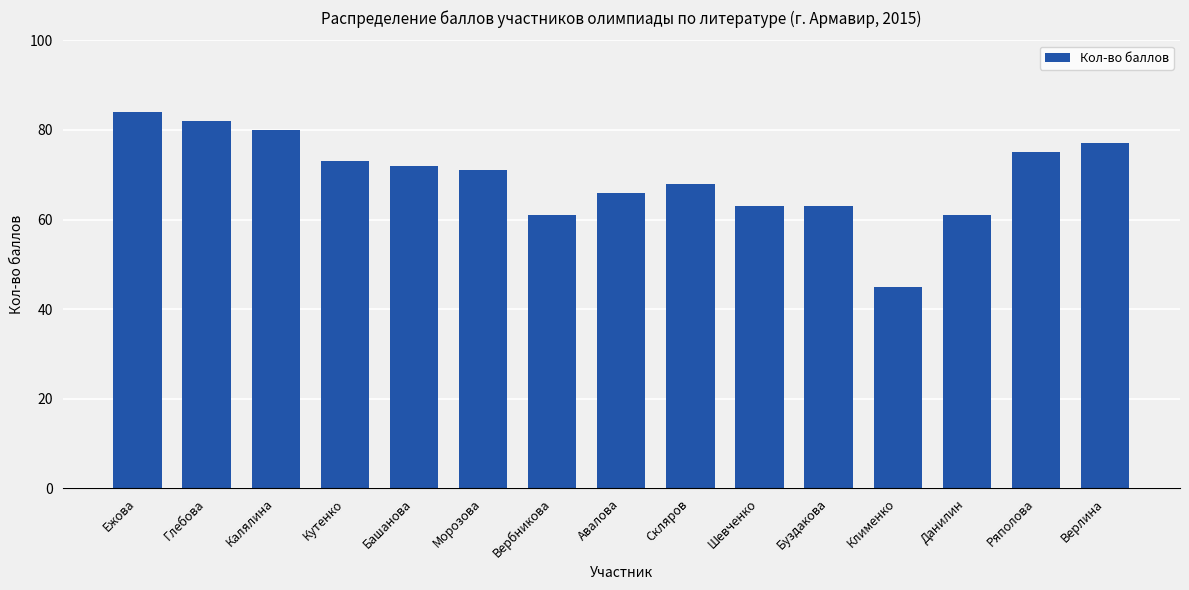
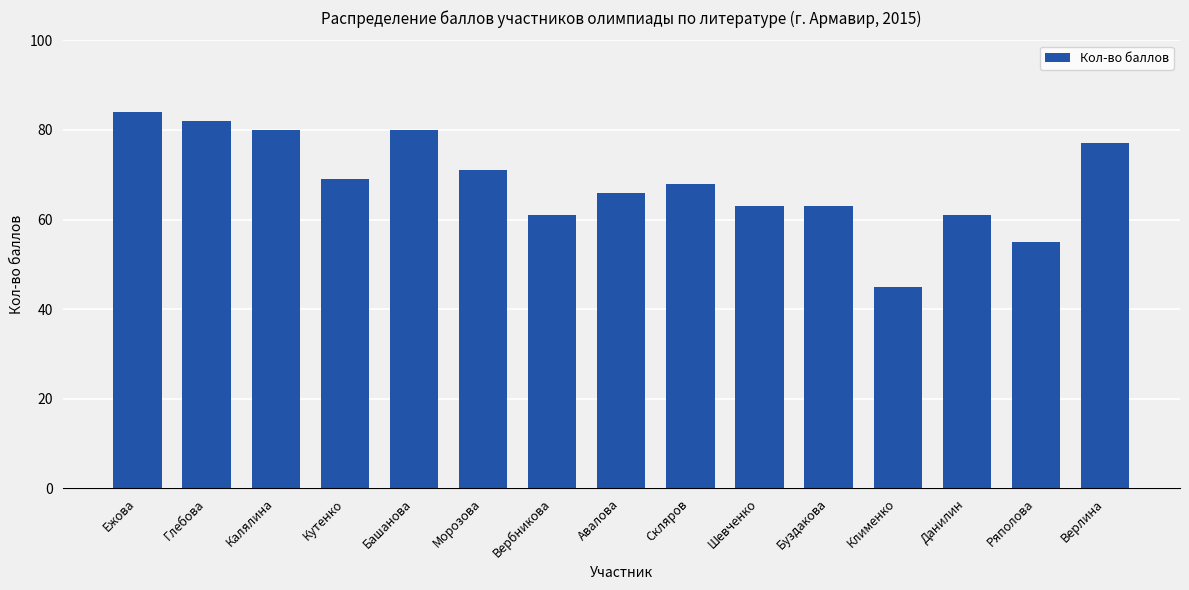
Кутенко: 73 -> 69
Башанова: 72 -> 80
Ряполова: 75 -> 55
